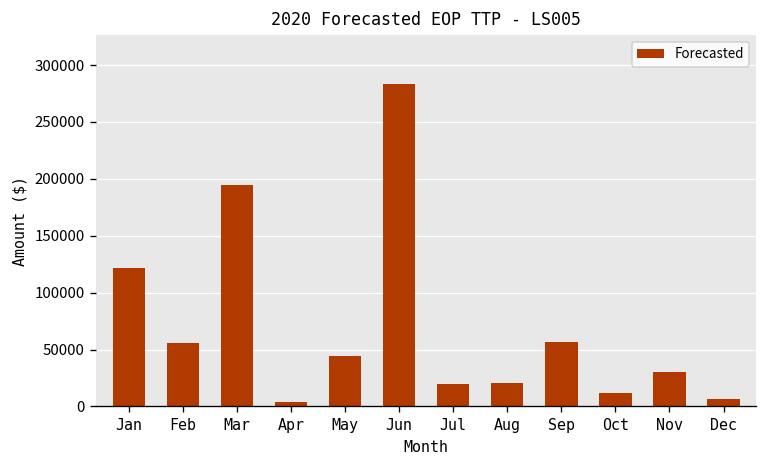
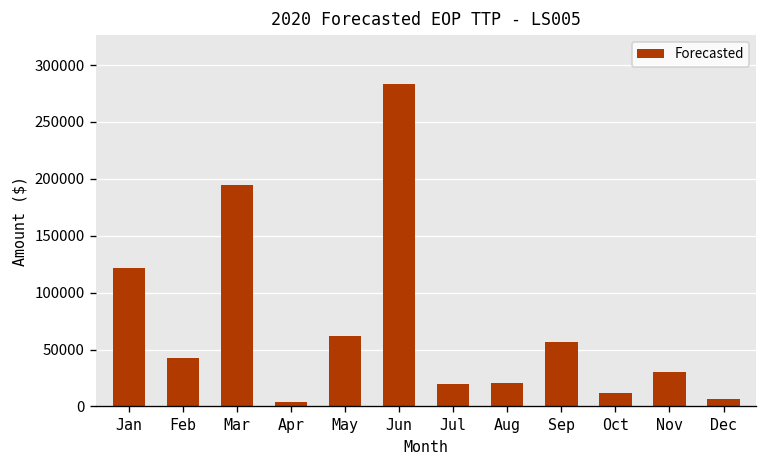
Feb: 60000 -> 40000
May: 40000 -> 60000
